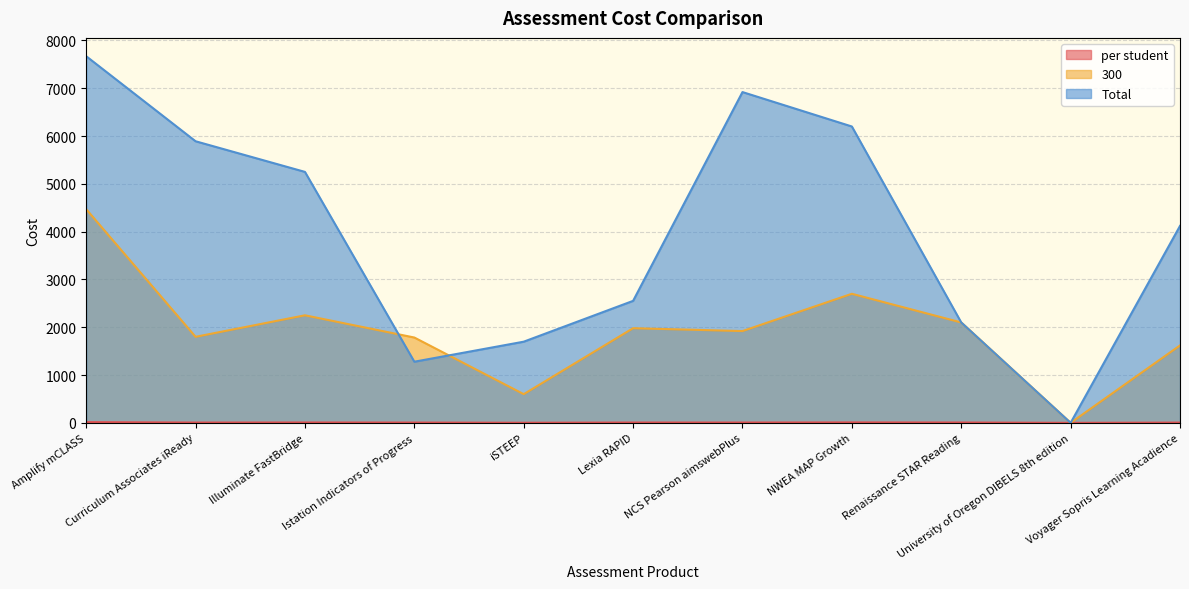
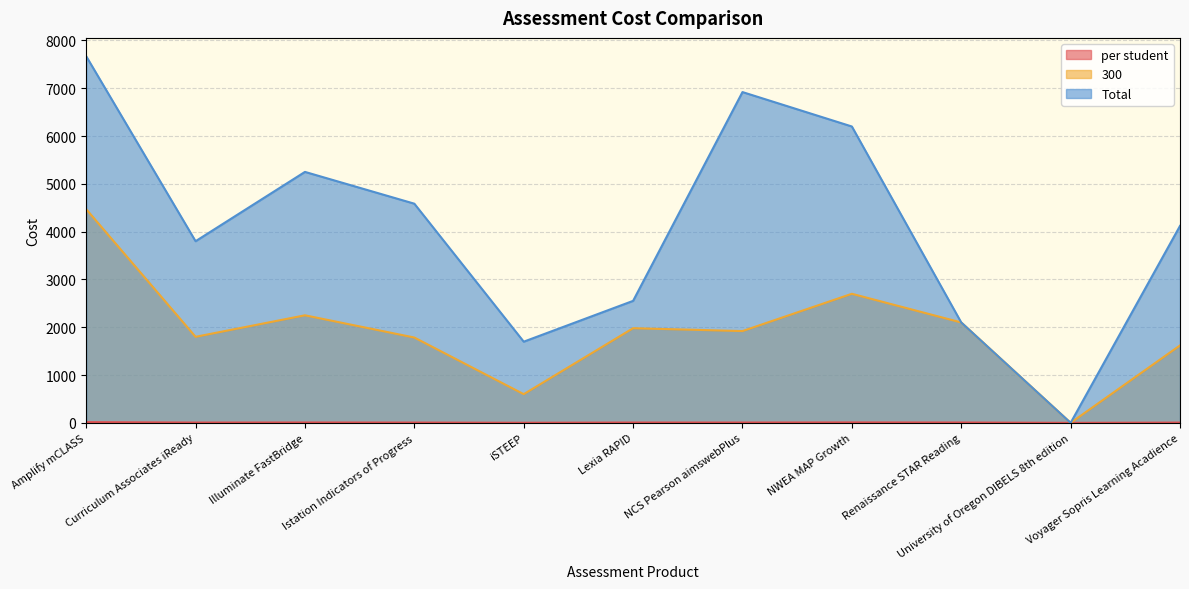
Total, Curriculum Associates iReady: 5900 -> 3800
Total, Istation Indicators of Progress: 1300 -> 4600
